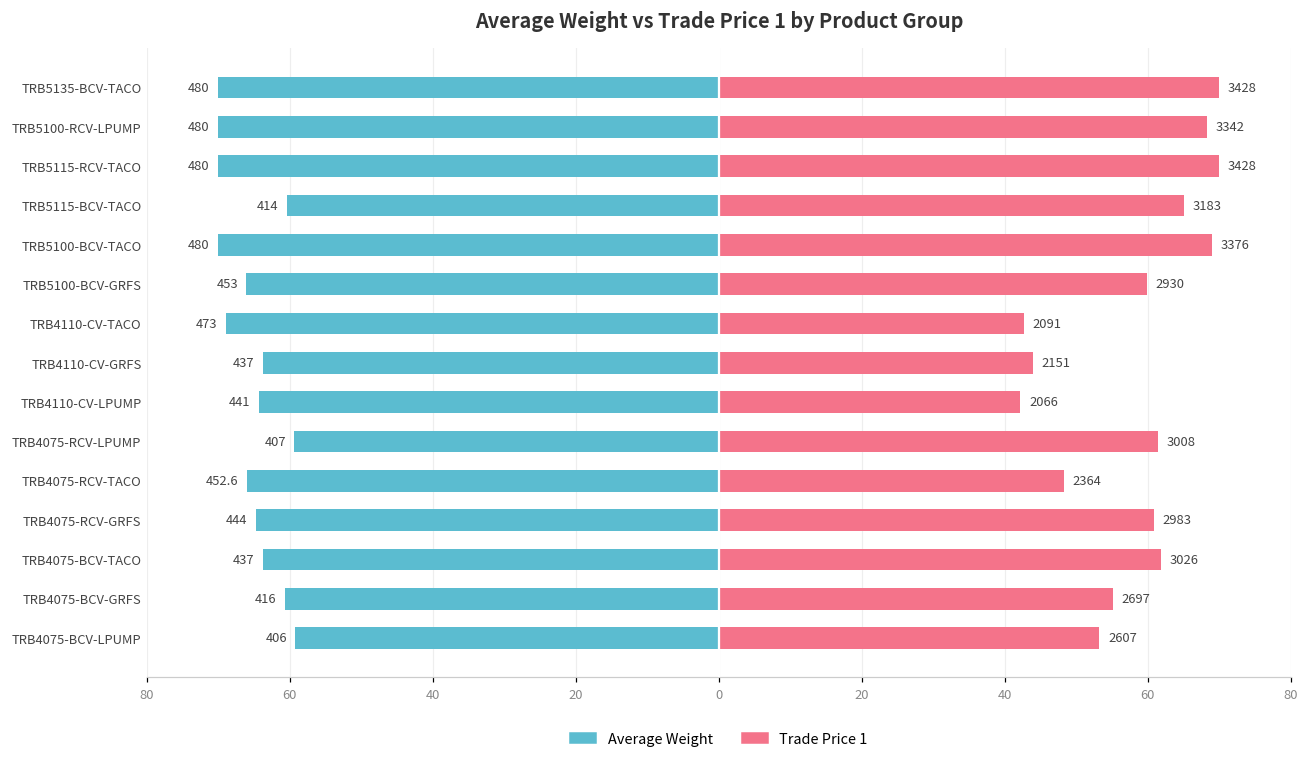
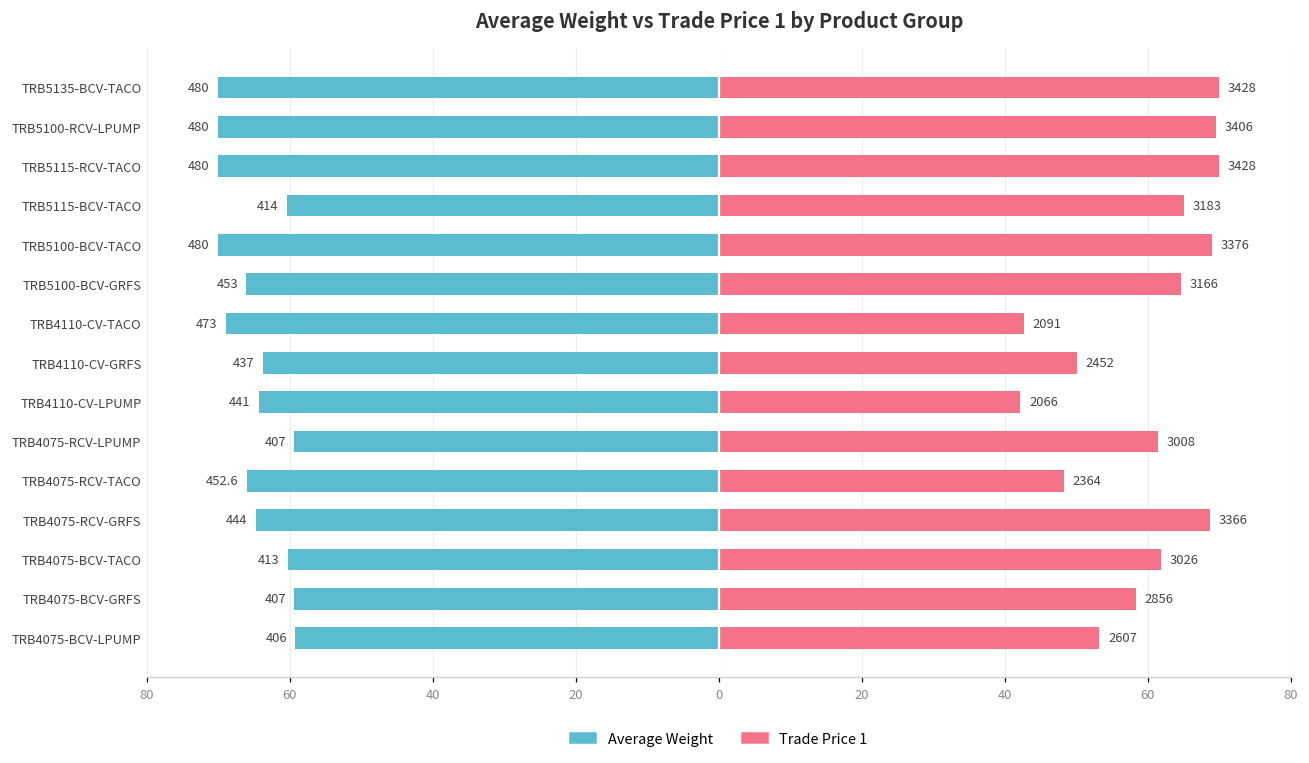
Trade Price 1, TRB5100-RCV-LPUMP: 3342 -> 3406
Trade Price 1, TRB5100-BCV-GRFS: 2930 -> 3166
Trade Price 1, TRB4110-CV-GRFS: 2151 -> 2452
Trade Price 1, TRB4075-RCV-GRFS: 2983 -> 3366
Average Weight, TRB4075-BCV-TACO: 437 -> 413
Average Weight, TRB4075-BCV-GRFS: 416 -> 407
Trade Price 1, TRB4075-BCV-GRFS: 2697 -> 2856
